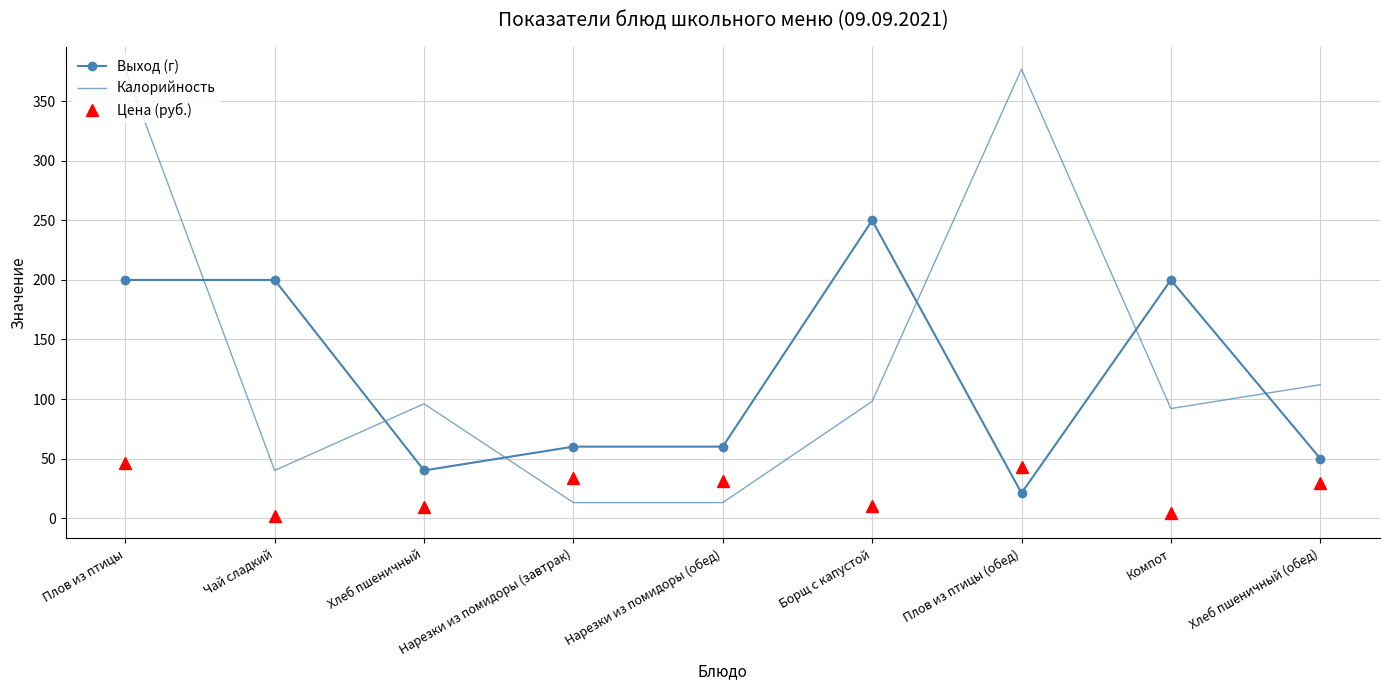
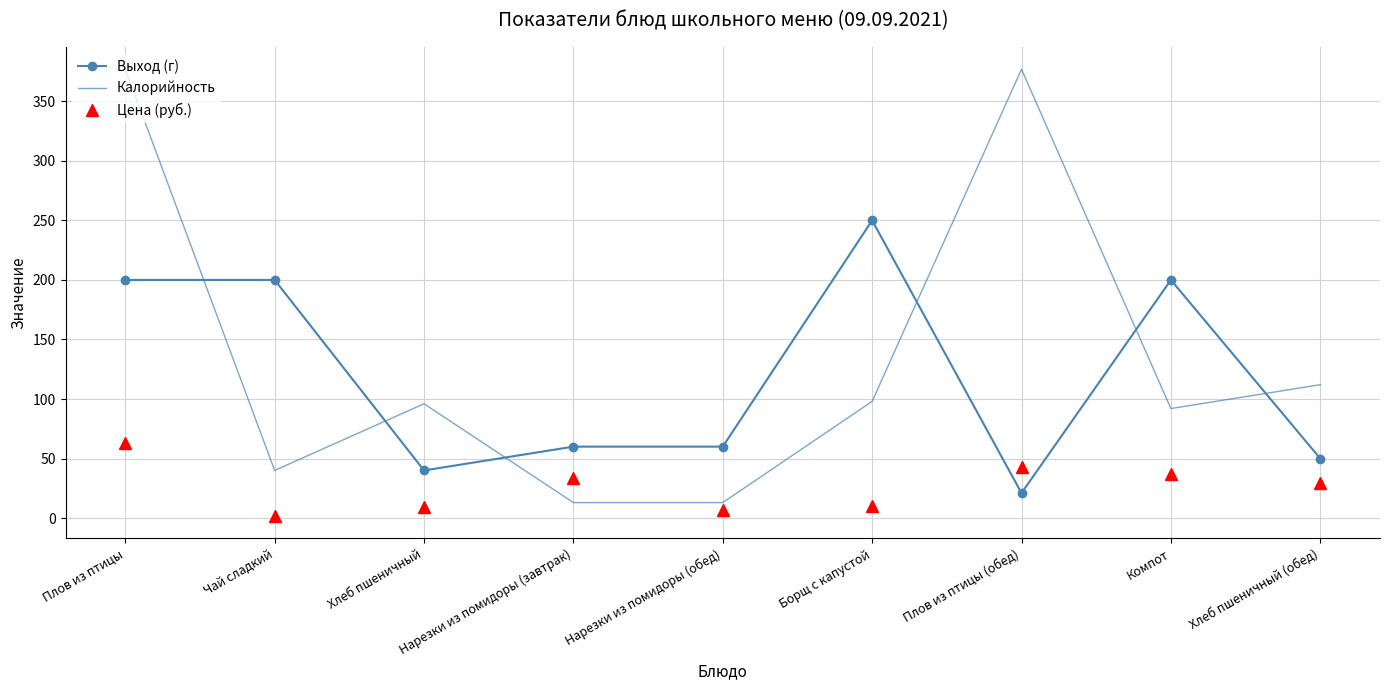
Цена (руб.), Плов из птицы: 46 -> 63
Цена (руб.), Нарезки из помидоры (обед): 31 -> 7
Цена (руб.), Компот: 5 -> 37
